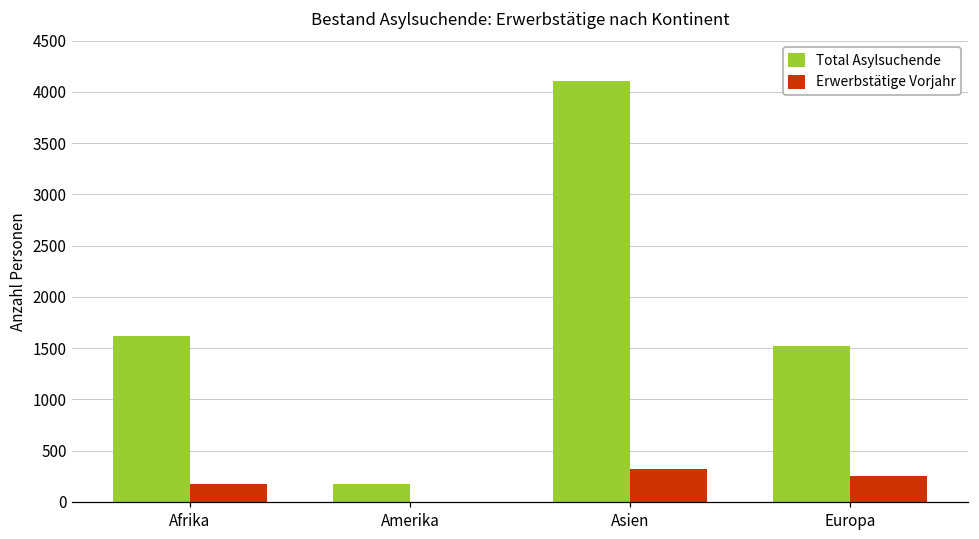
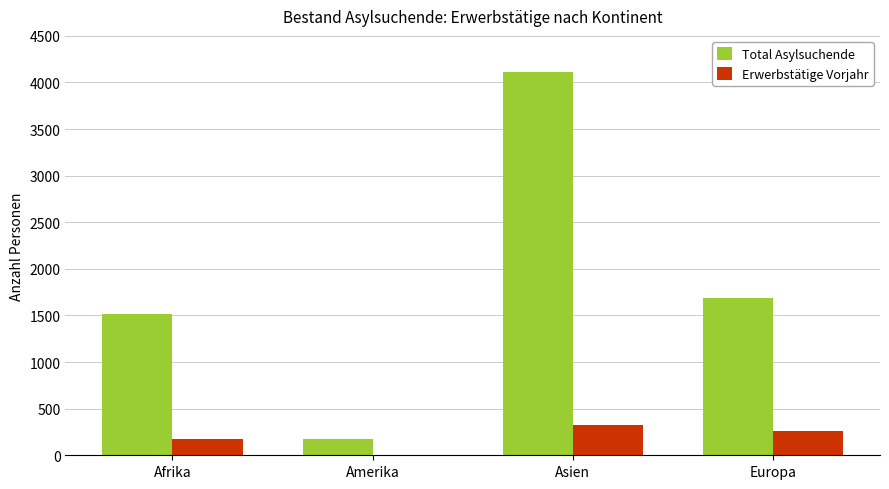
Total Asylsuchende, Afrika: 1600 -> 1500
Total Asylsuchende, Europa: 1500 -> 1700
